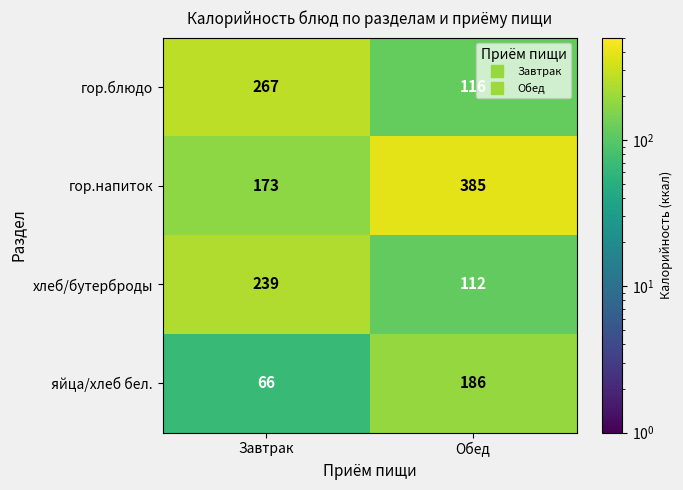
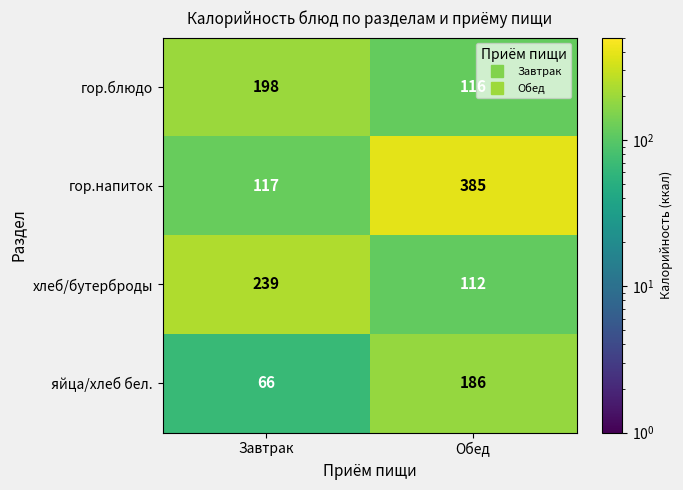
гор.блюдо, Завтрак: 267 -> 198
гор.напиток, Завтрак: 173 -> 117
